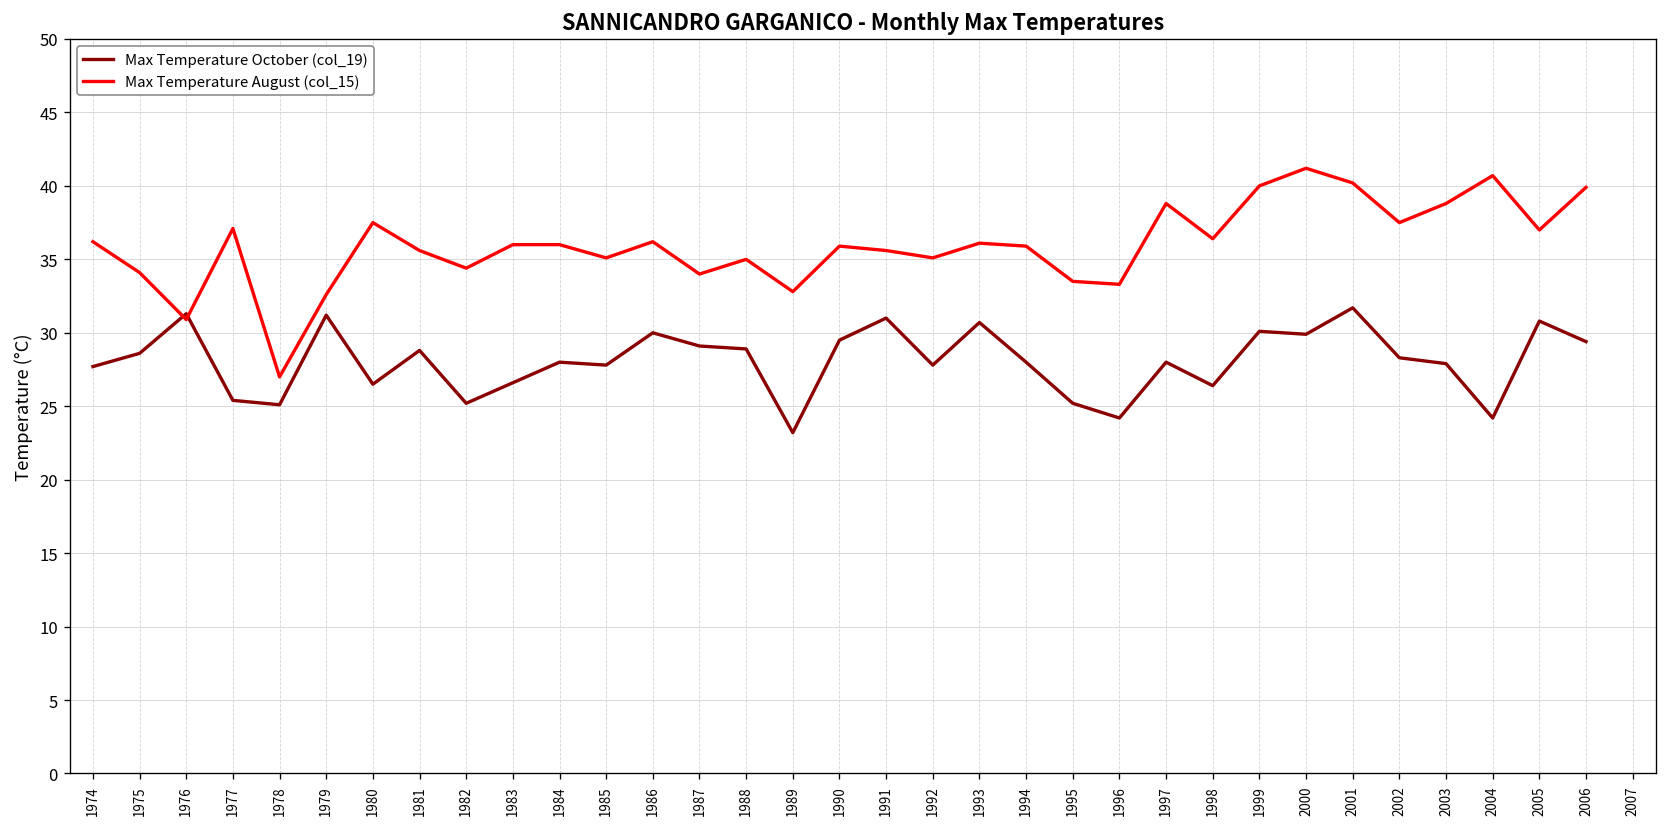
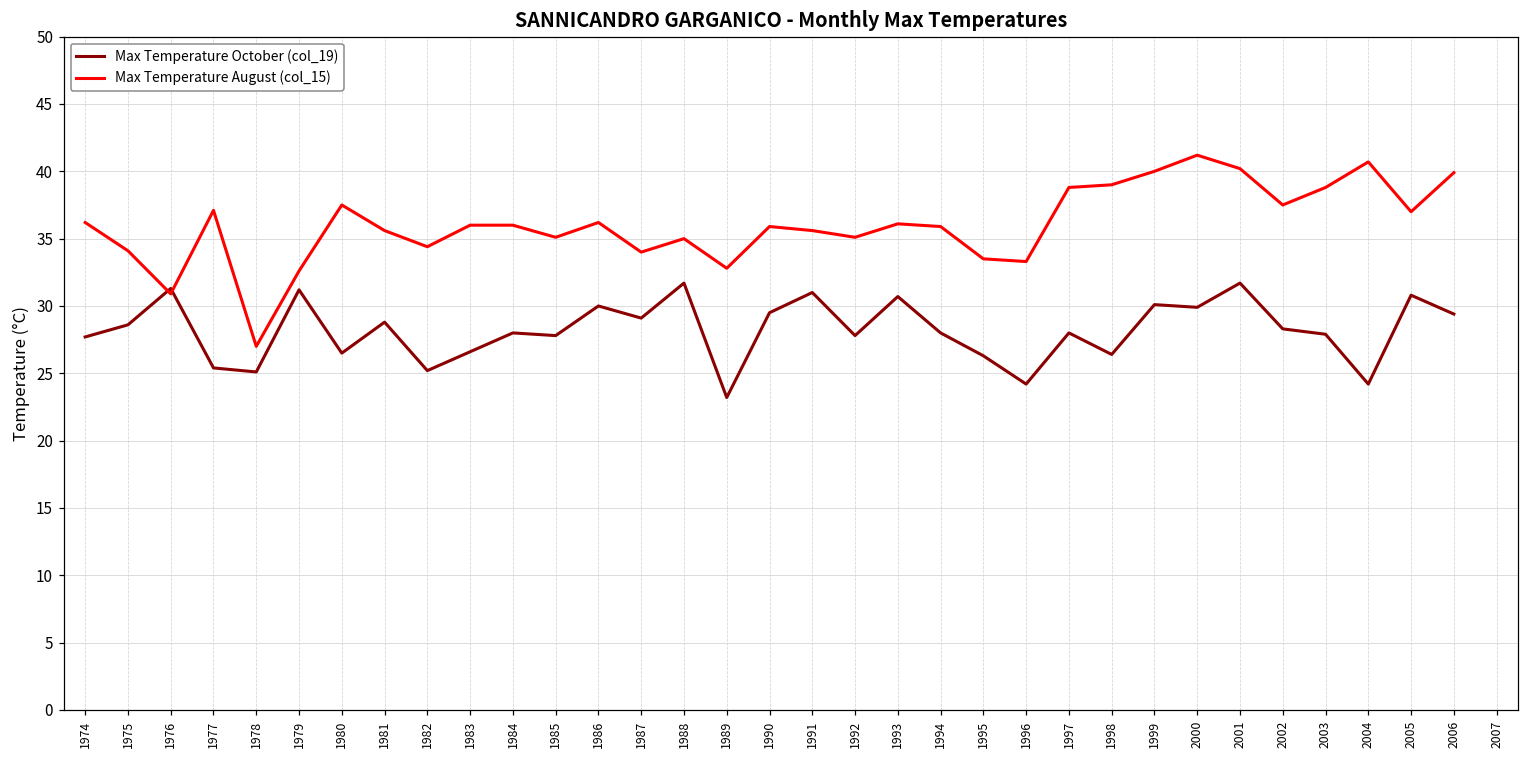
Max Temperature October (col_19), 1988: 28.9 -> 31.7
Max Temperature October (col_19), 1995: 25.2 -> 26.3
Max Temperature August (col_15), 1998: 36.4 -> 39.0
